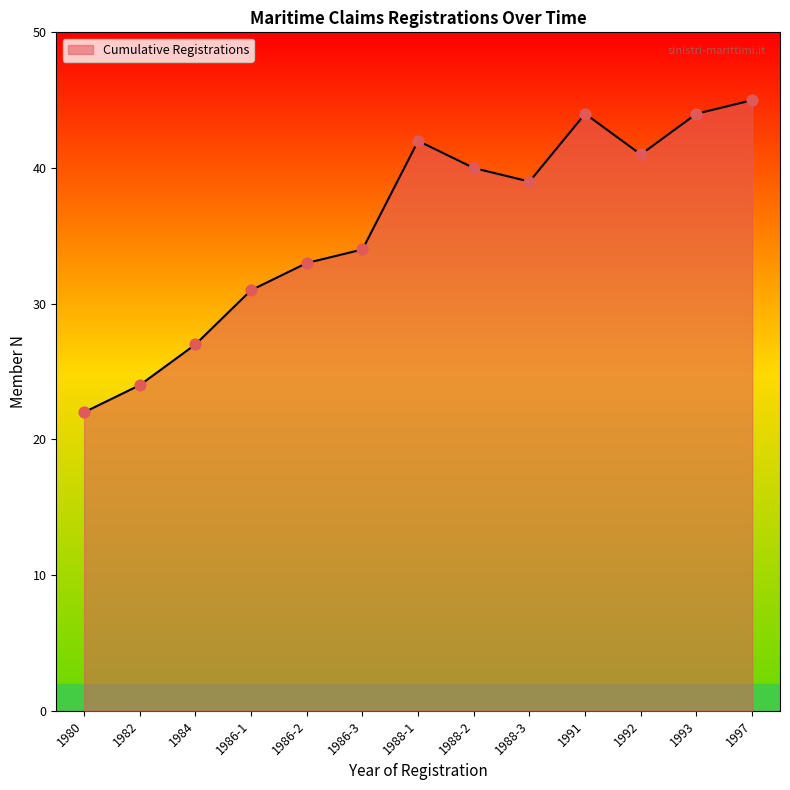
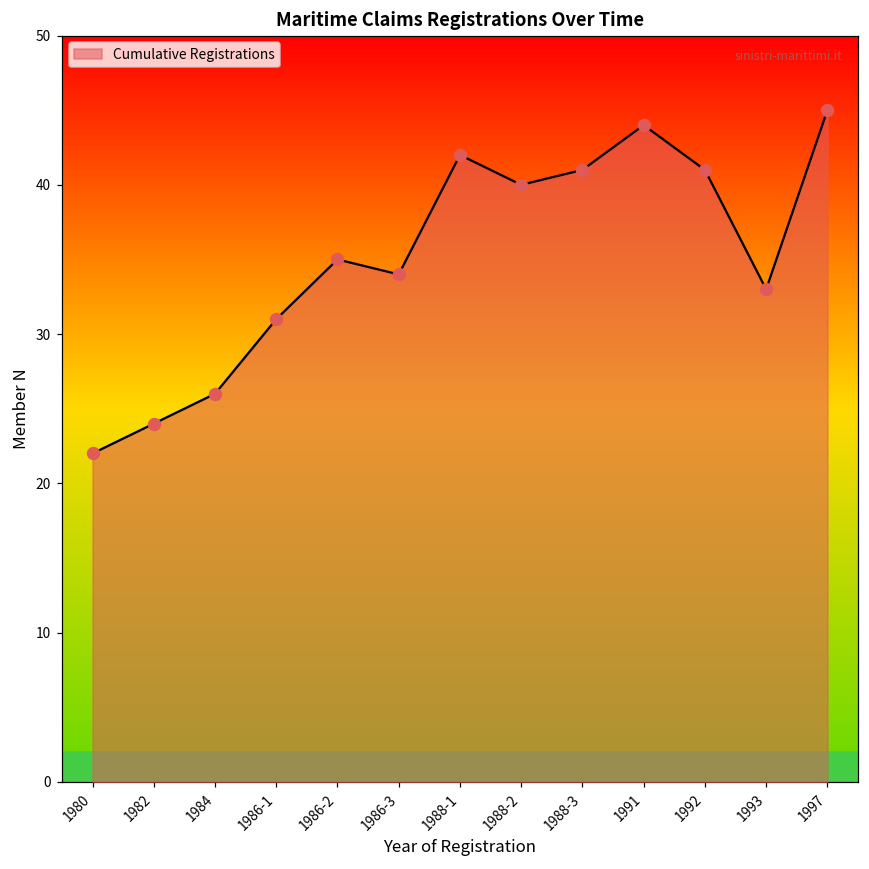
1984: 27 -> 26
1986-2: 33 -> 35
1988-3: 39 -> 41
1993: 44 -> 33
